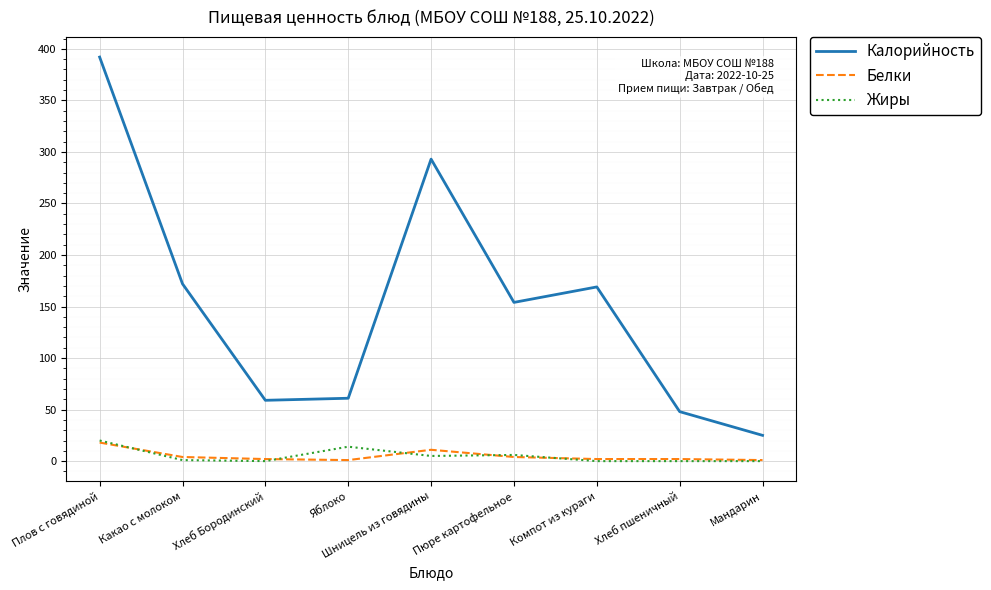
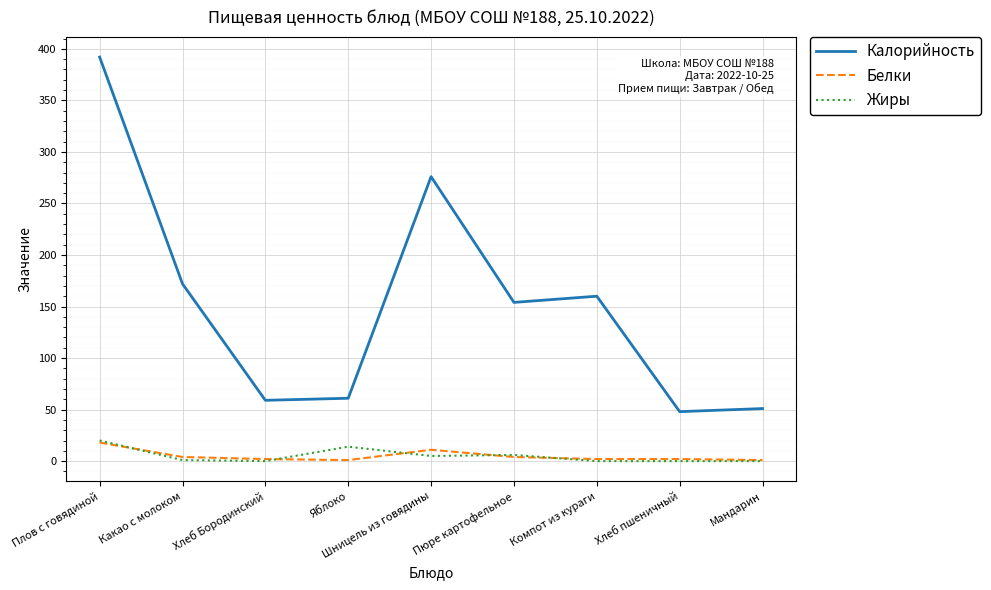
Калорийность, Шницель из говядины: 293 -> 276
Калорийность, Компот из кураги: 169 -> 160
Калорийность, Мандарин: 25 -> 51
